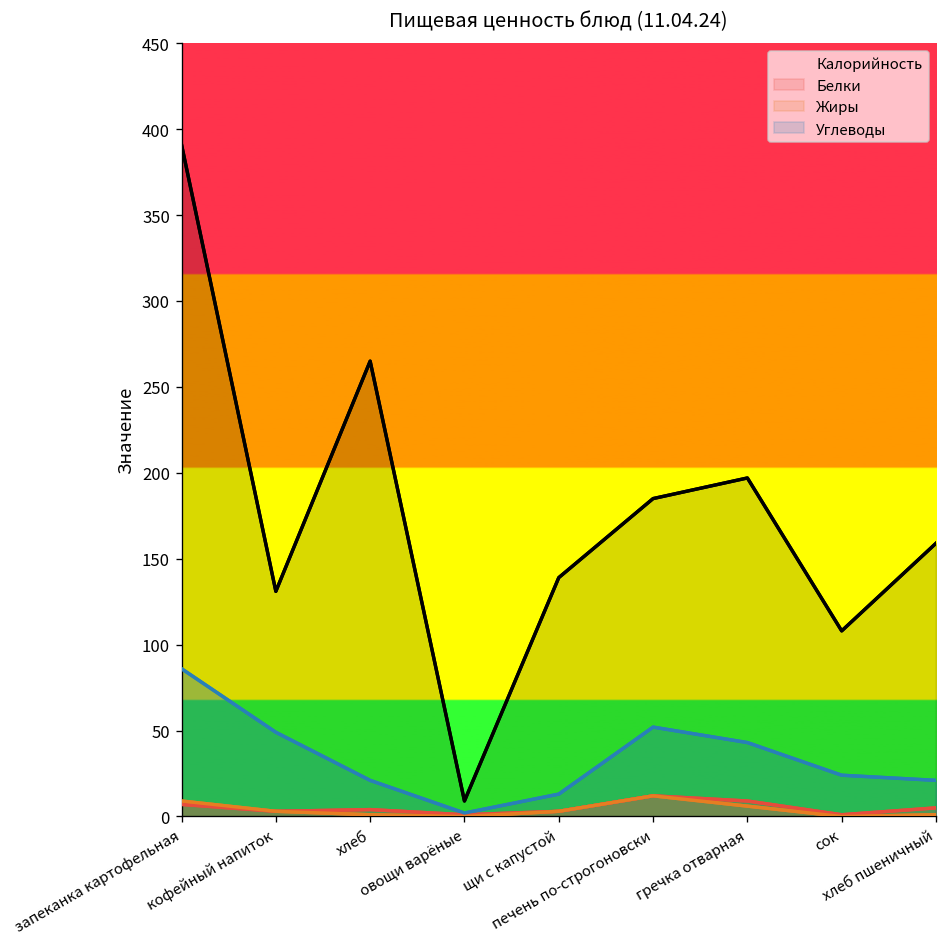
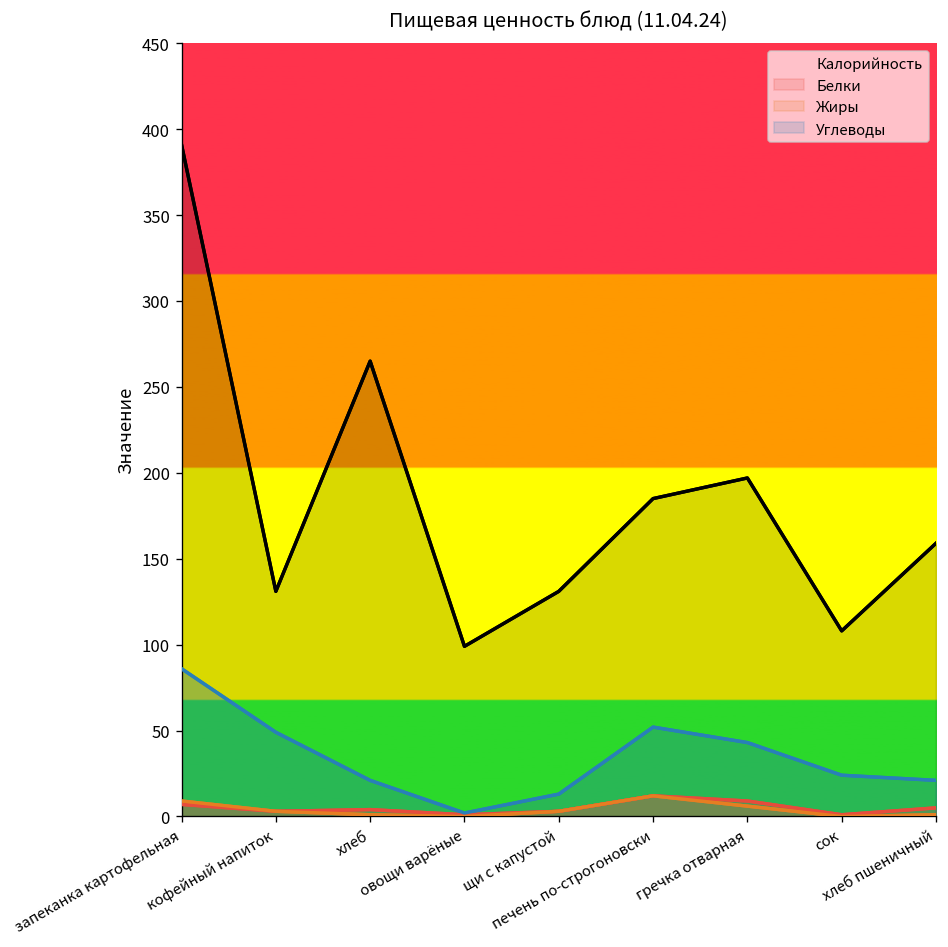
Калорийность, овощи варёные: 9 -> 99
Калорийность, щи с капустой: 139 -> 131
